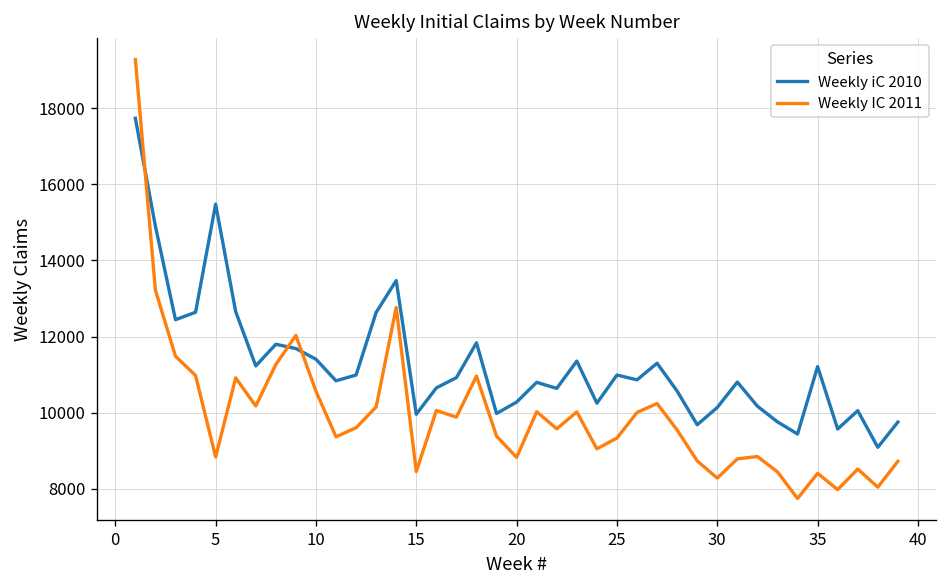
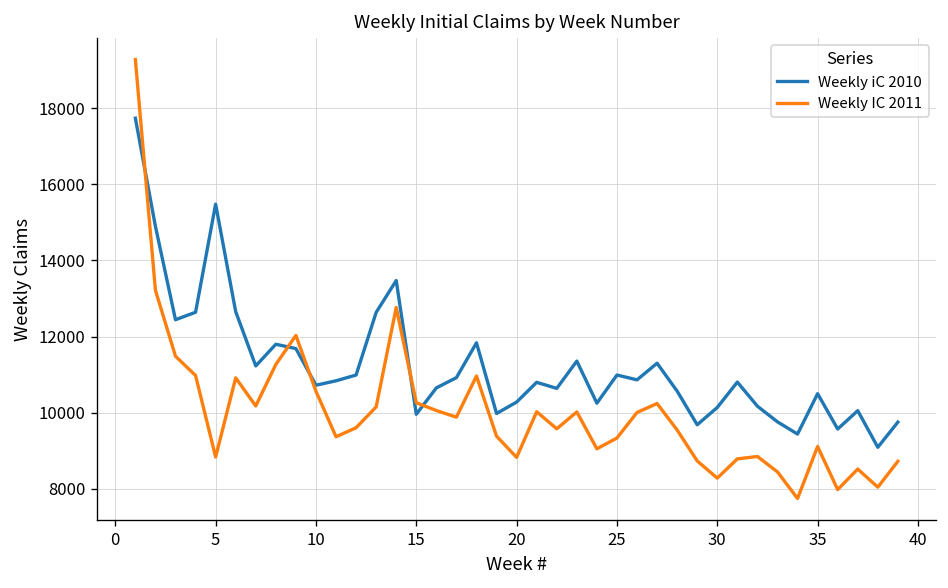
Weekly iC 2010, 10: 11400 -> 10700
Weekly IC 2011, 15: 8500 -> 10300
Weekly iC 2010, 35: 11200 -> 10500
Weekly IC 2011, 35: 8400 -> 9100
